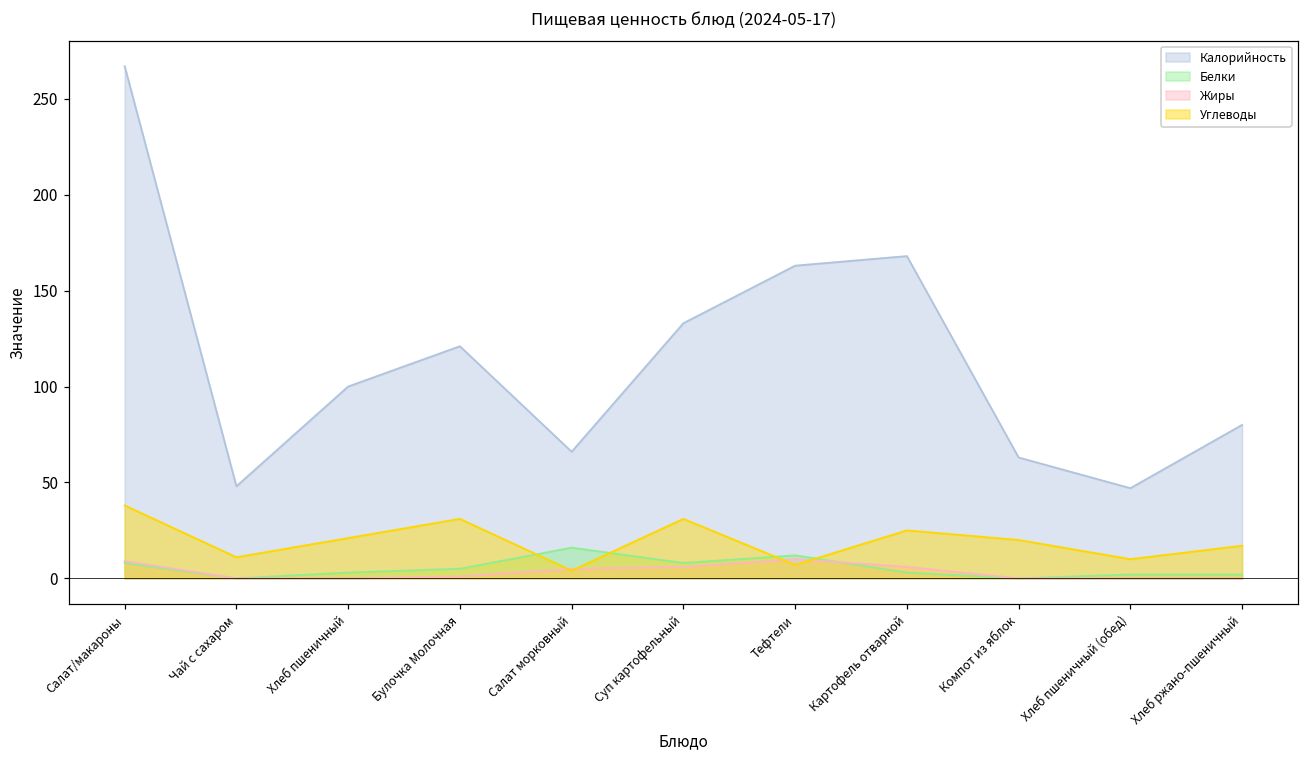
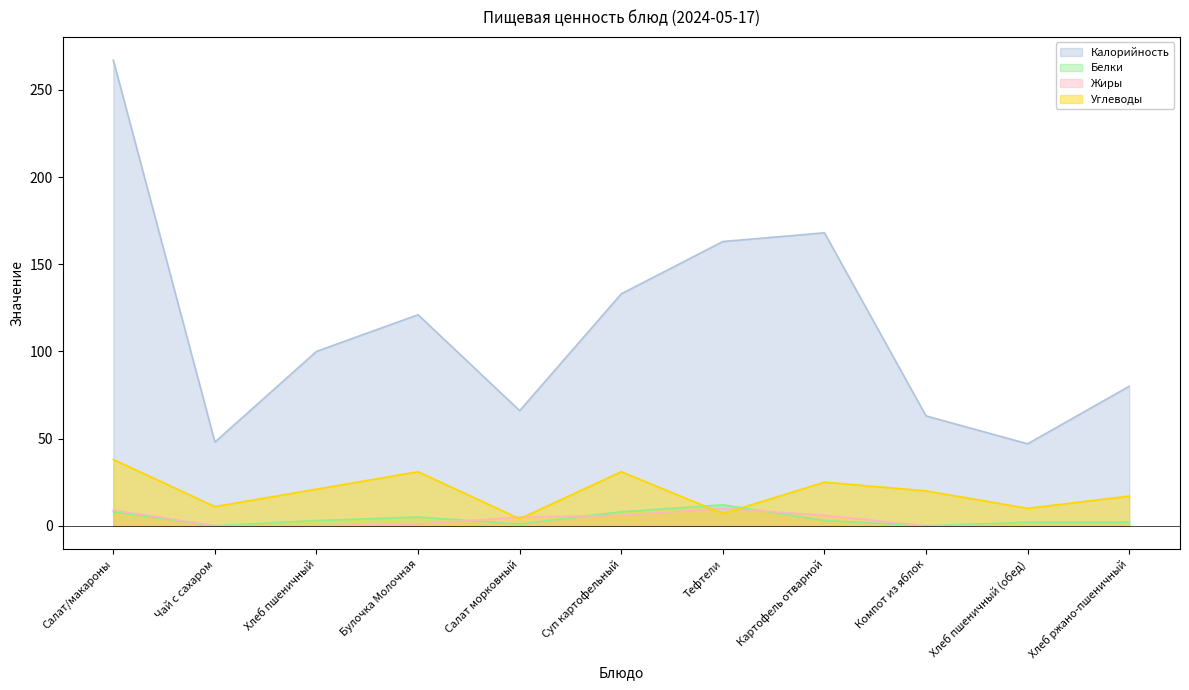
Белки, Салат морковный: 16 -> 1
